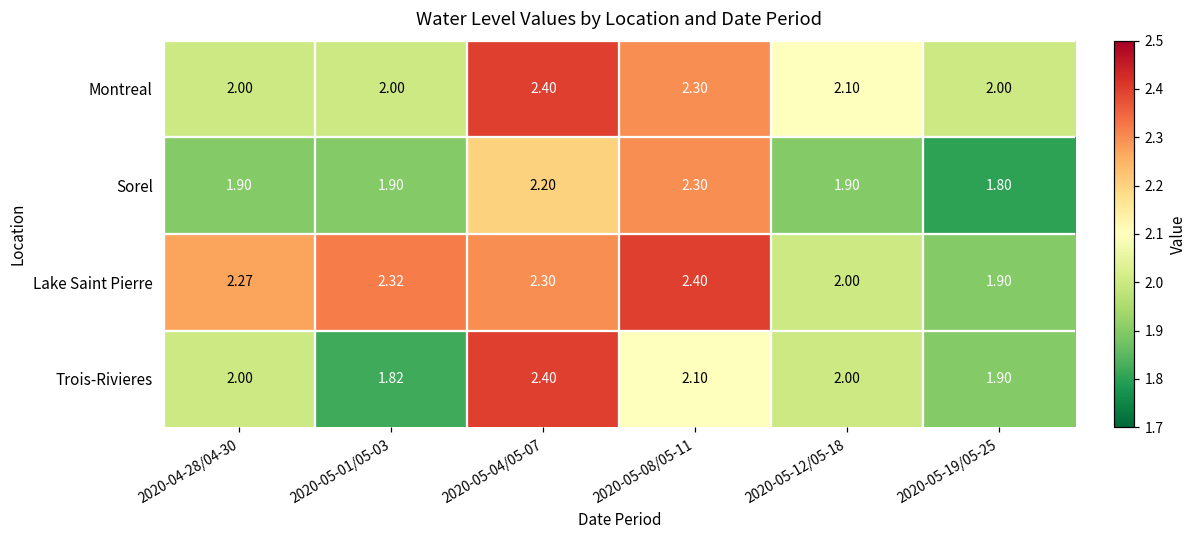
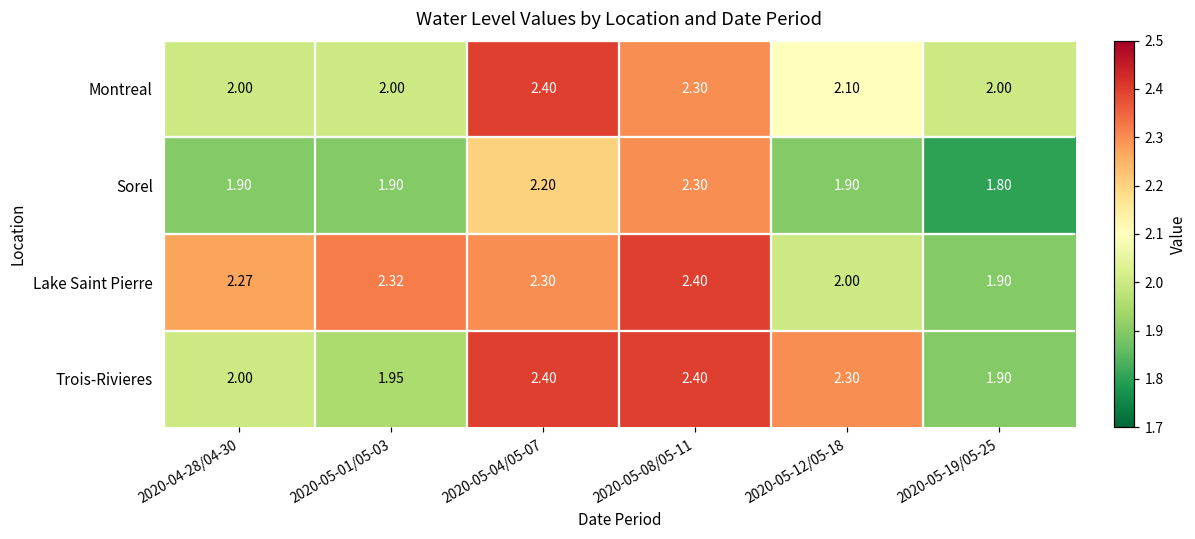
Trois-Rivieres, 2020-05-01/05-03: 1.82 -> 1.95
Trois-Rivieres, 2020-05-08/05-11: 2.10 -> 2.40
Trois-Rivieres, 2020-05-12/05-18: 2.00 -> 2.30
